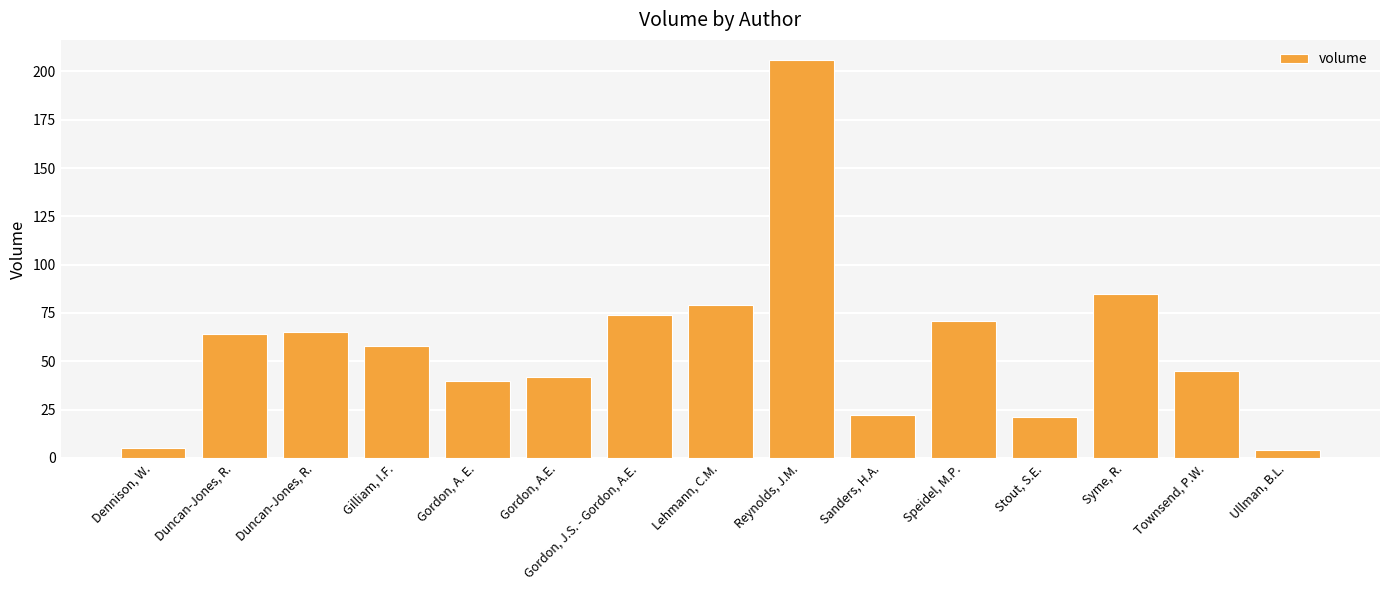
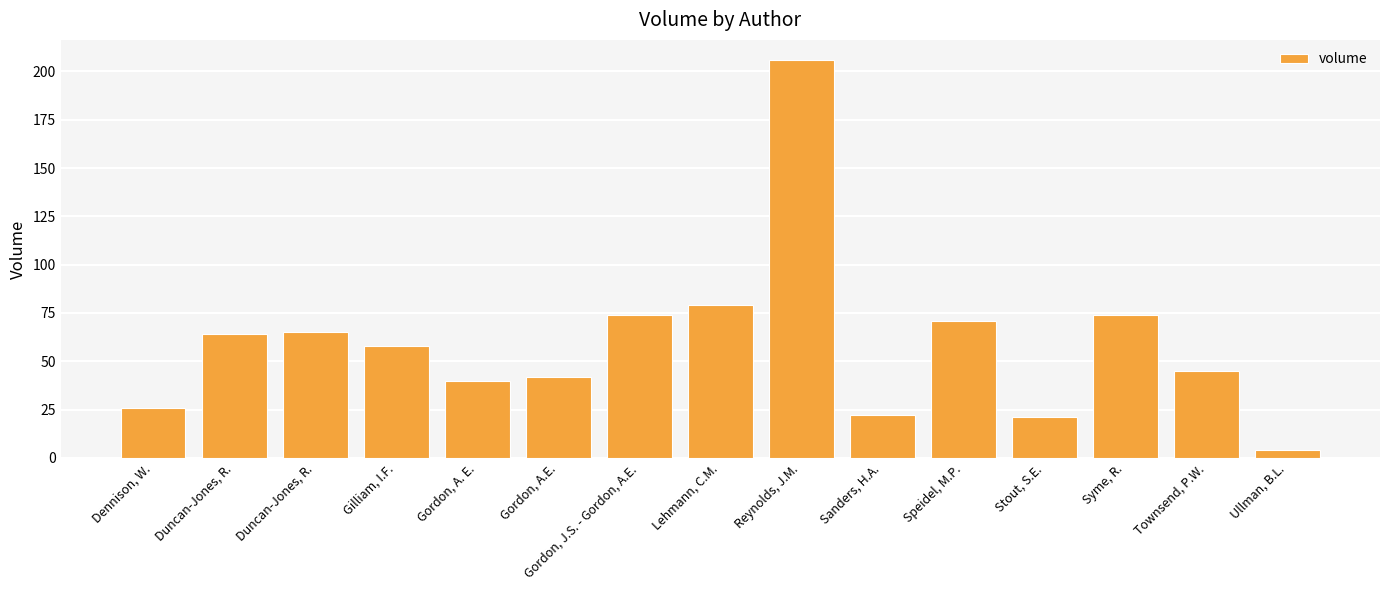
Dennison, W.: 5 -> 26
Syme, R.: 85 -> 74
